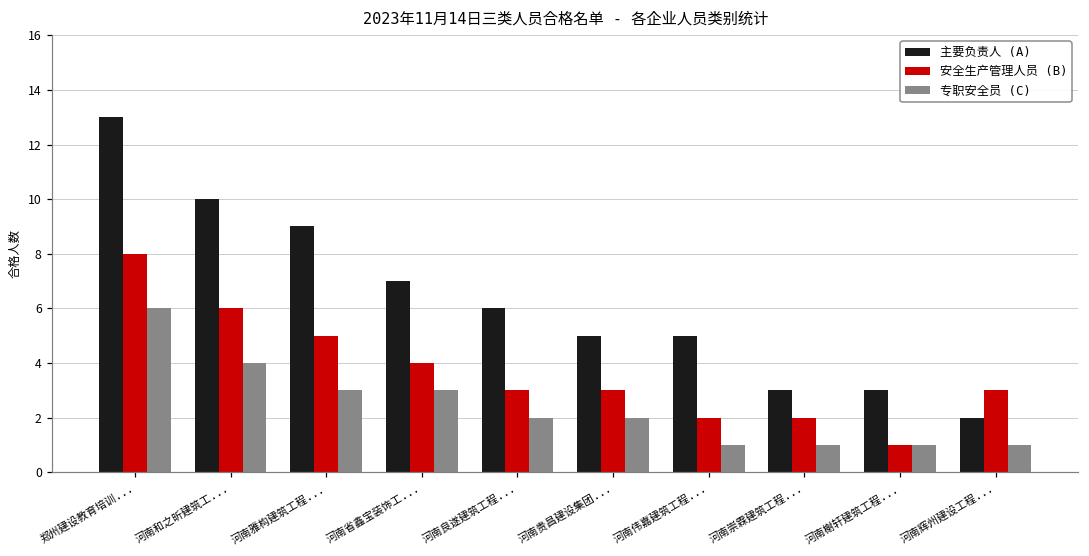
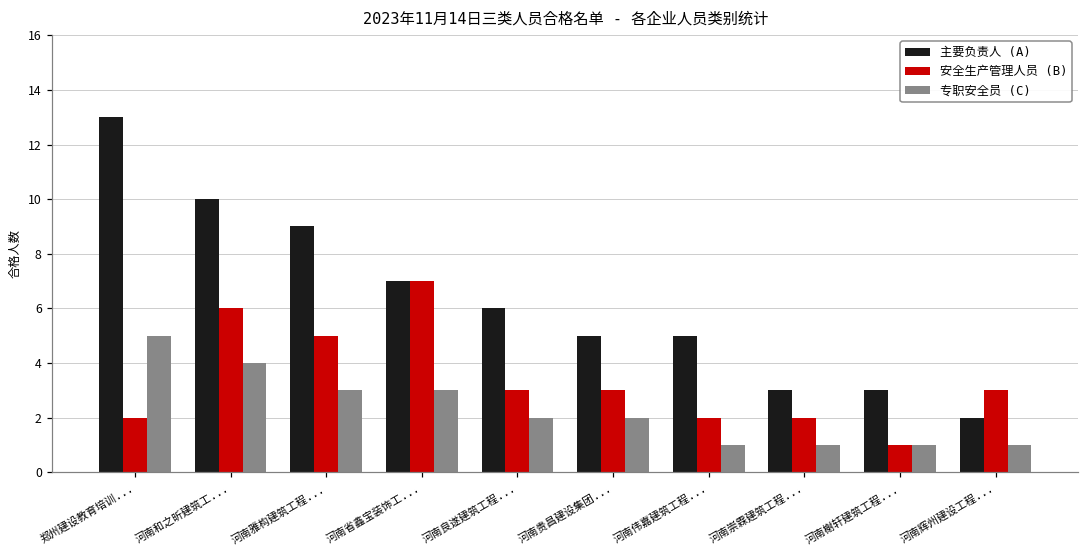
安全生产管理人员 (B), 郑州建设教育培训...: 8 -> 2
专职安全员 (C), 郑州建设教育培训...: 6 -> 5
安全生产管理人员 (B), 河南省鑫宝装饰工...: 4 -> 7
